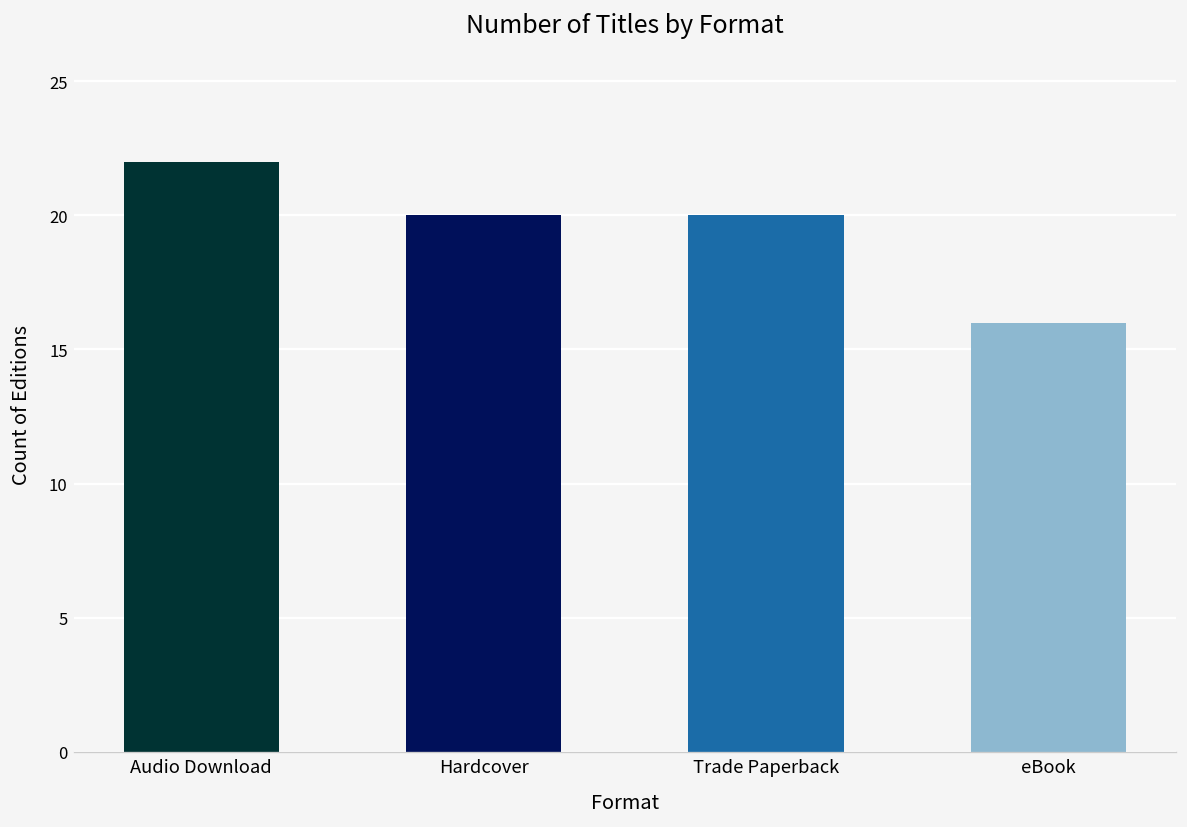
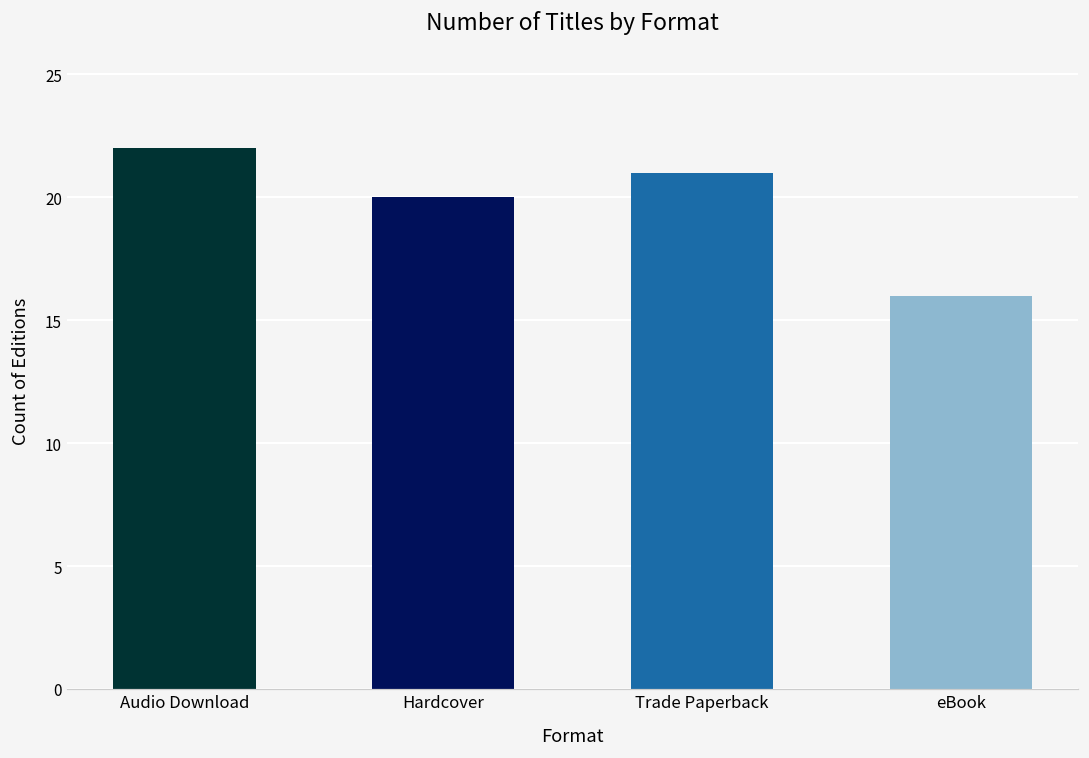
Trade Paperback: 20 -> 21
